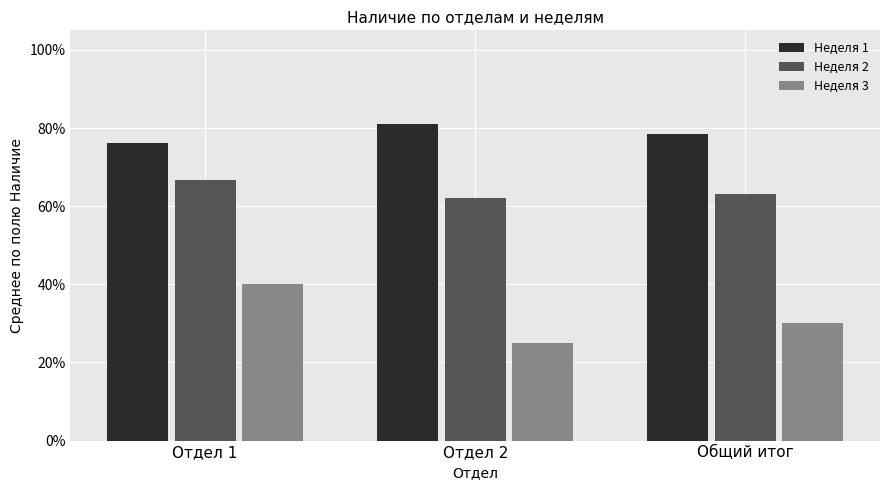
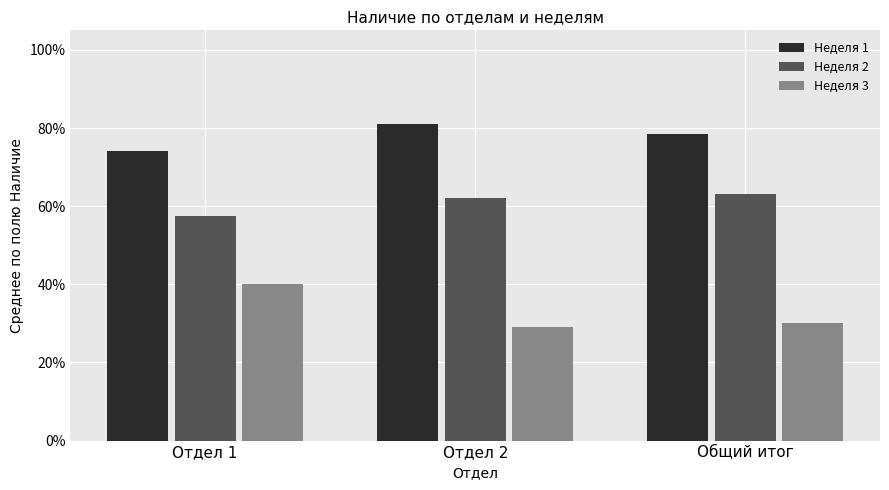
Неделя 1, Отдел 1: 76% -> 74%
Неделя 2, Отдел 1: 67% -> 57%
Неделя 3, Отдел 2: 25% -> 29%
